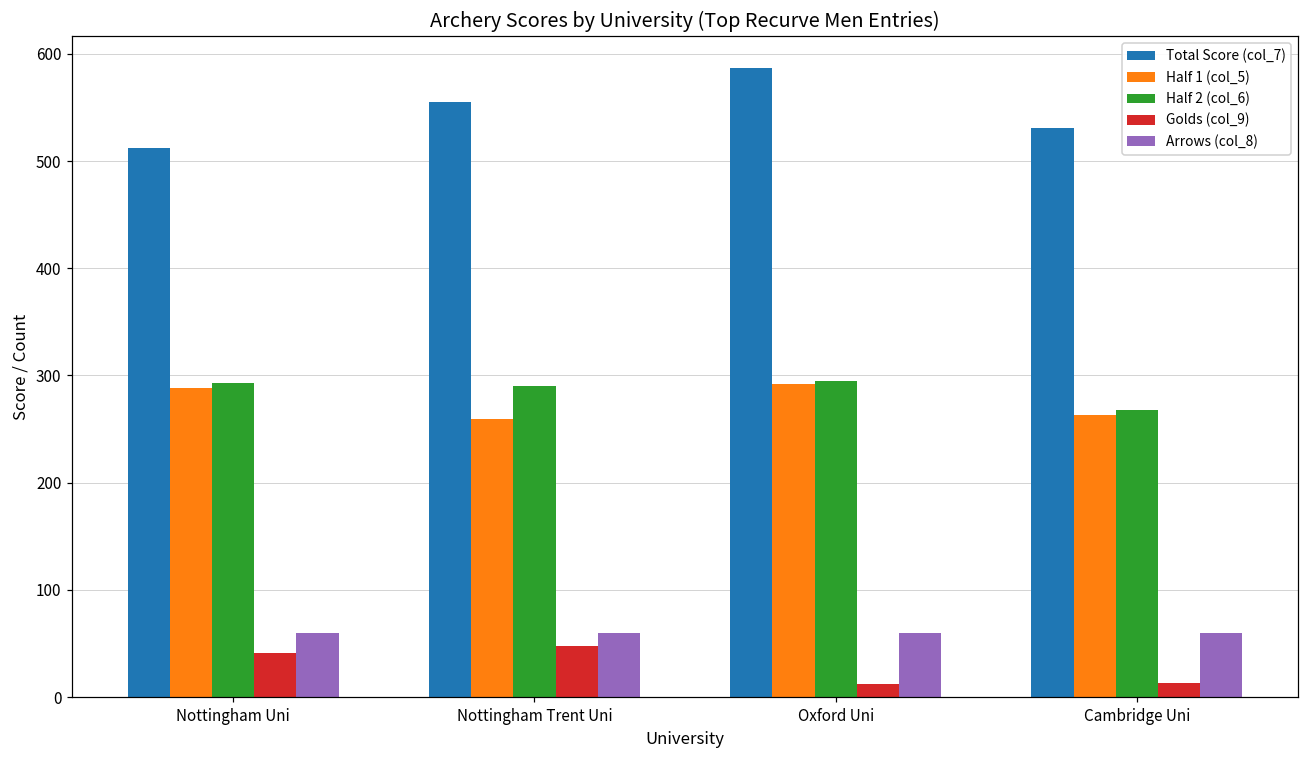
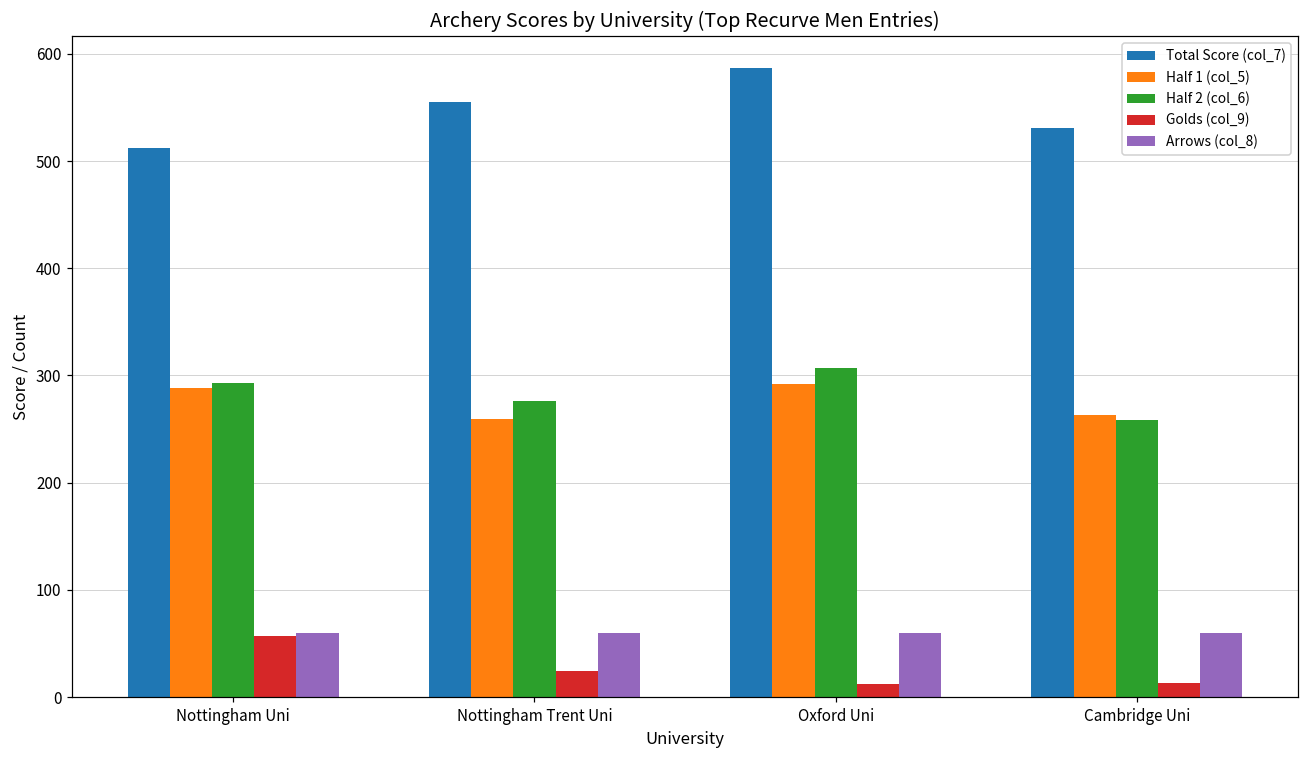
Golds (col_9), Nottingham Uni: 40 -> 60
Half 2 (col_6), Nottingham Trent Uni: 290 -> 280
Golds (col_9), Nottingham Trent Uni: 50 -> 20
Half 2 (col_6), Oxford Uni: 300 -> 310
Half 2 (col_6), Cambridge Uni: 270 -> 260
